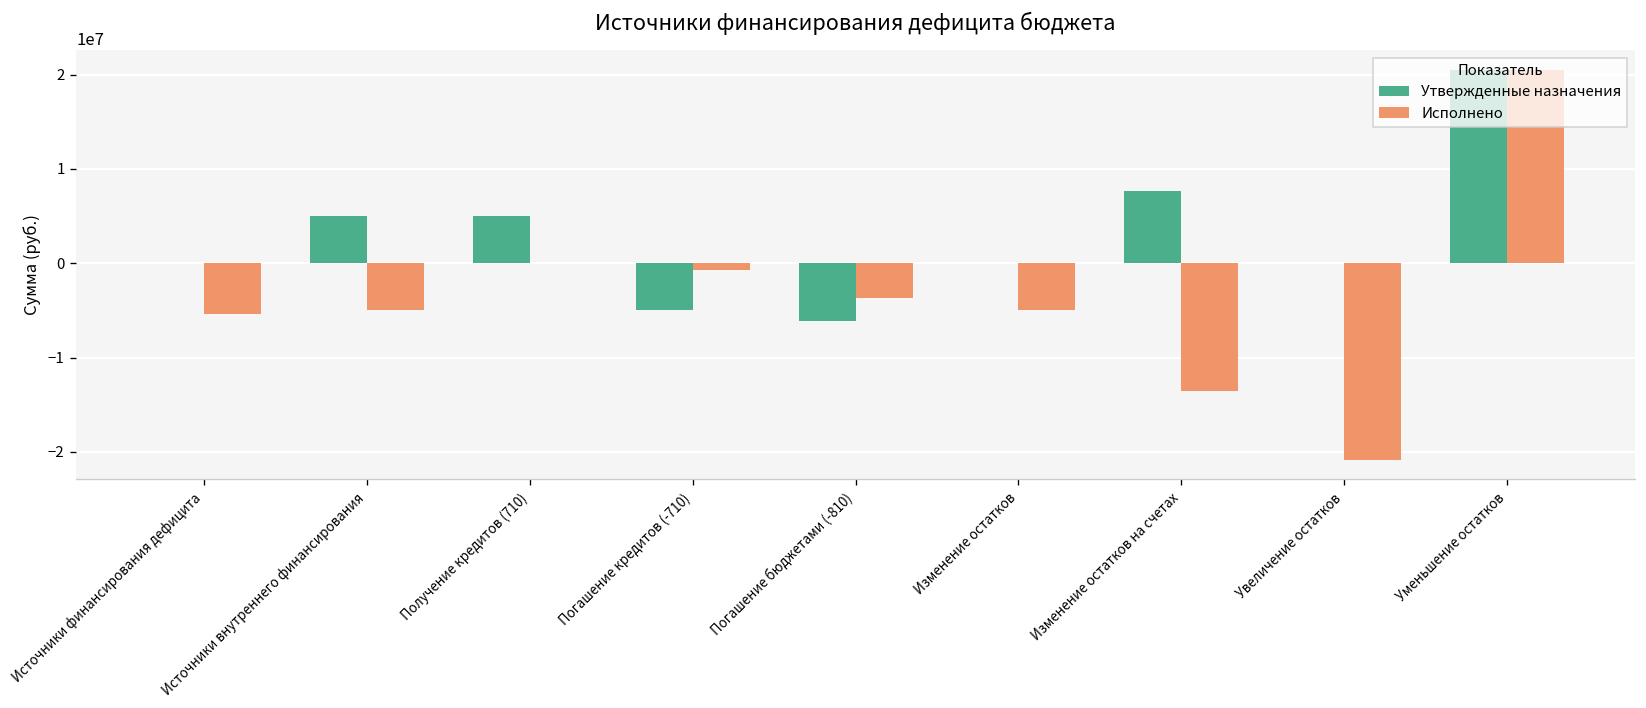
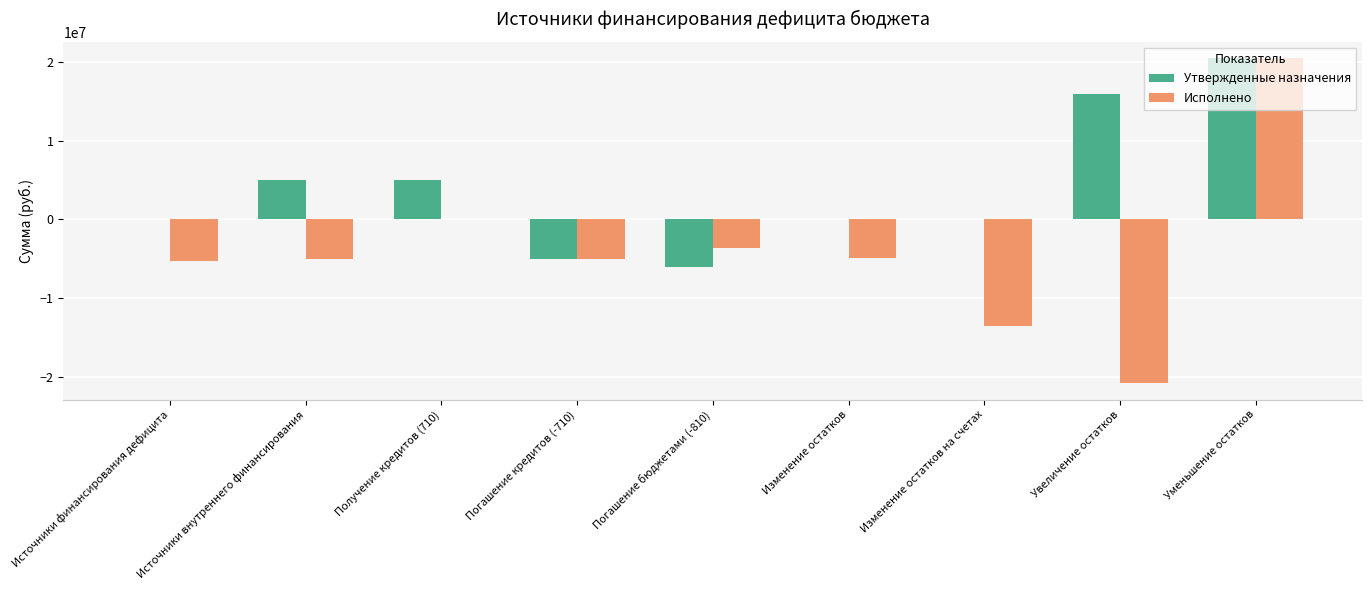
Исполнено, Погашение кредитов (-710): -1000000 -> -5000000
Утвержденные назначения, Изменение остатков на счетах: 8000000 -> 0
Утвержденные назначения, Увеличение остатков: 0 -> 16000000
